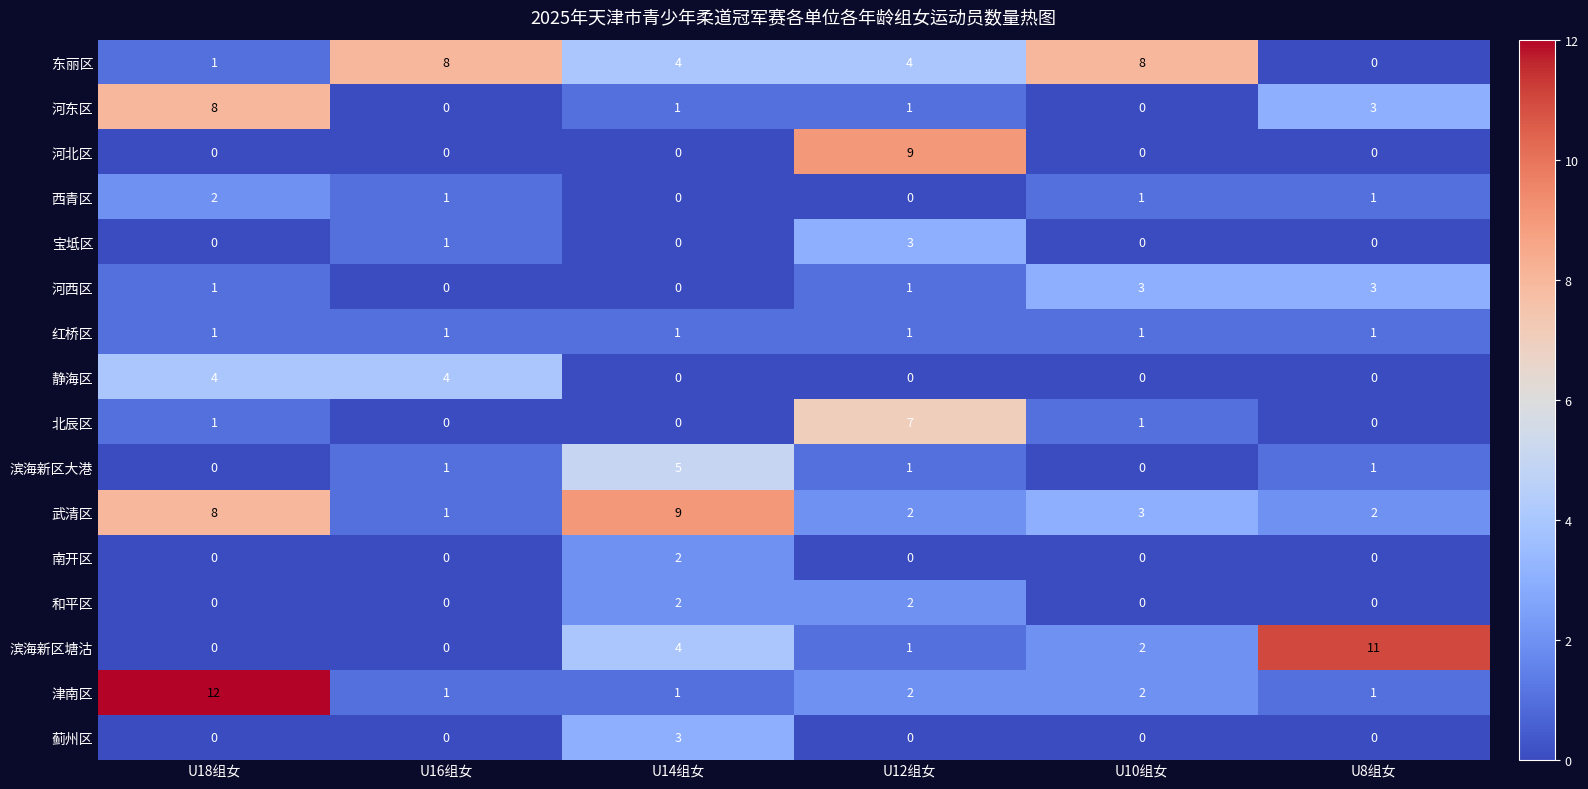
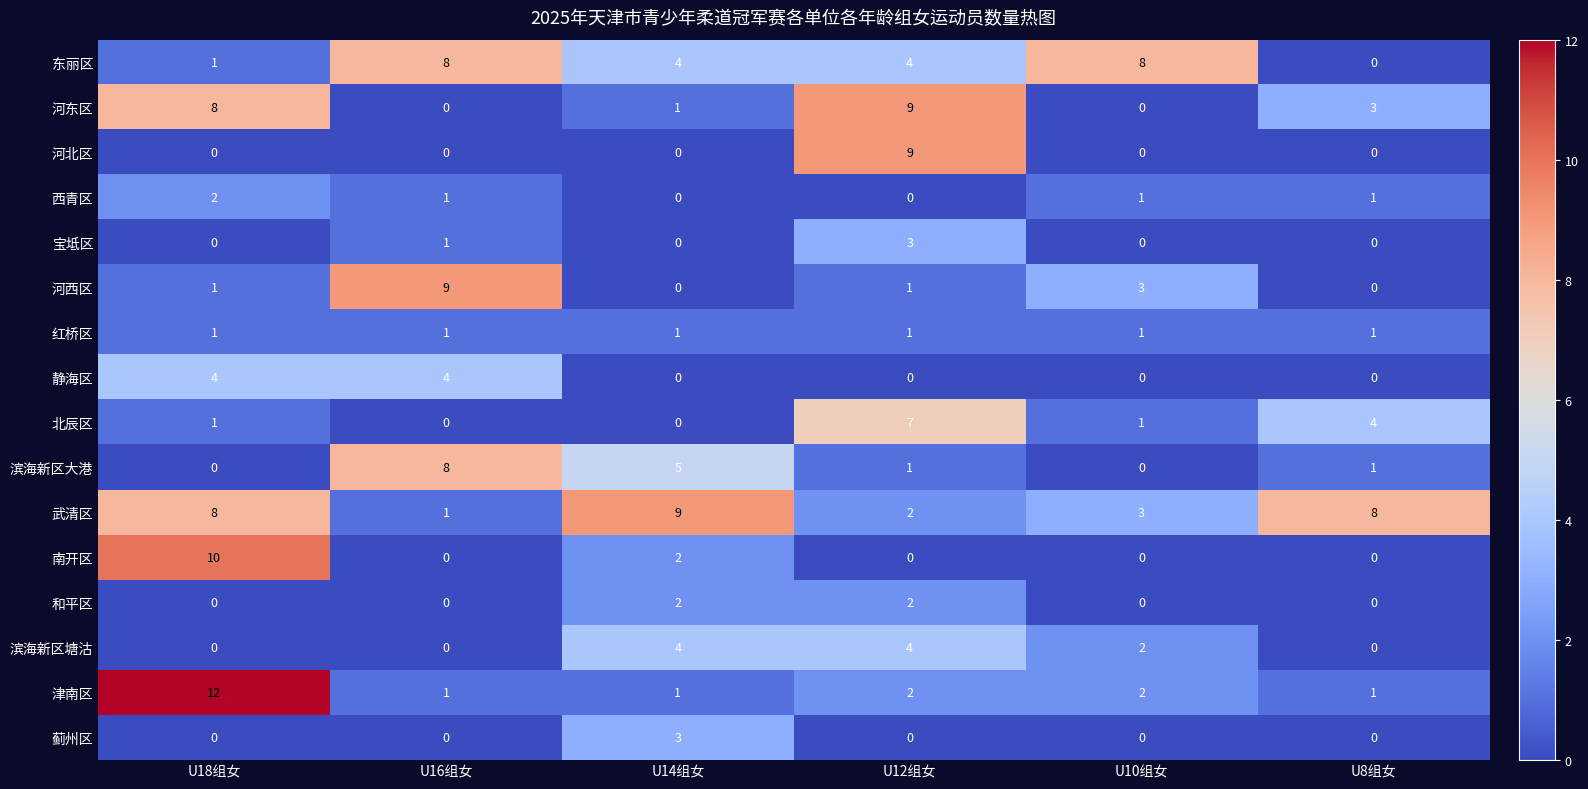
河东区, U12组女: 1 -> 9
河西区, U16组女: 0 -> 9
河西区, U8组女: 3 -> 0
北辰区, U8组女: 0 -> 4
滨海新区大港, U16组女: 1 -> 8
武清区, U8组女: 2 -> 8
南开区, U18组女: 0 -> 10
滨海新区塘沽, U12组女: 1 -> 4
滨海新区塘沽, U8组女: 11 -> 0
